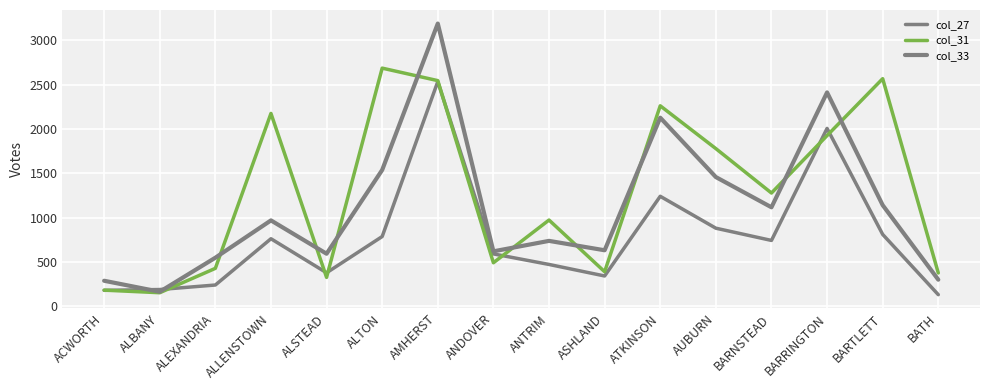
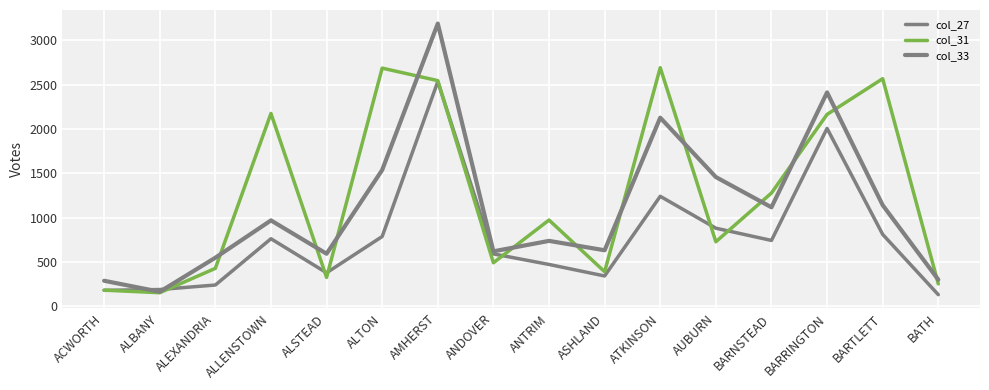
col_31, ATKINSON: 2300 -> 2700
col_31, AUBURN: 1800 -> 700
col_31, BARRINGTON: 1900 -> 2200
col_31, BATH: 400 -> 300
